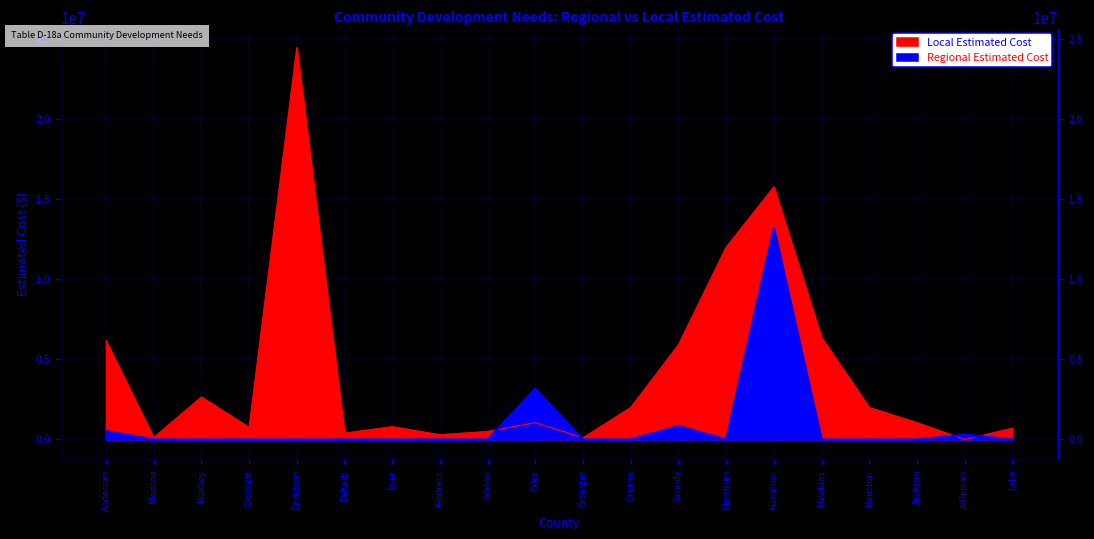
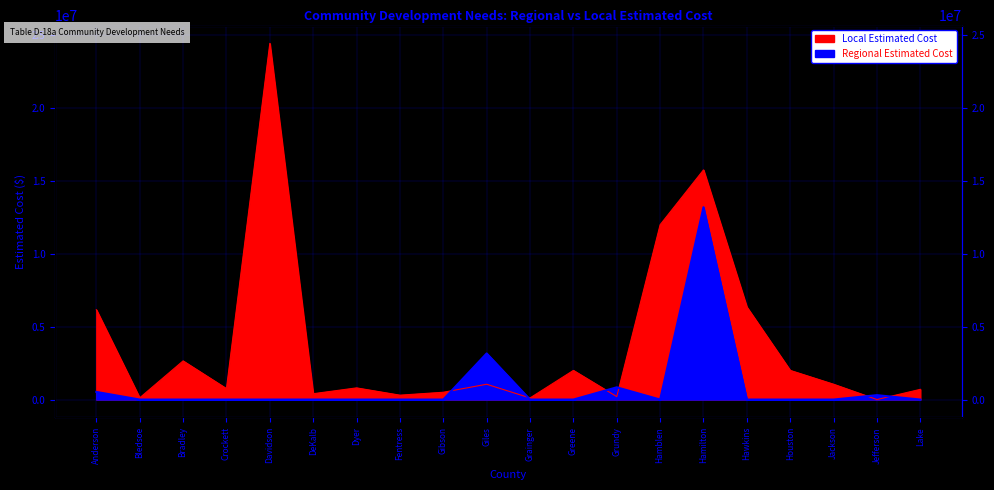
Local Estimated Cost, Grundy: 5900000 -> 200000
